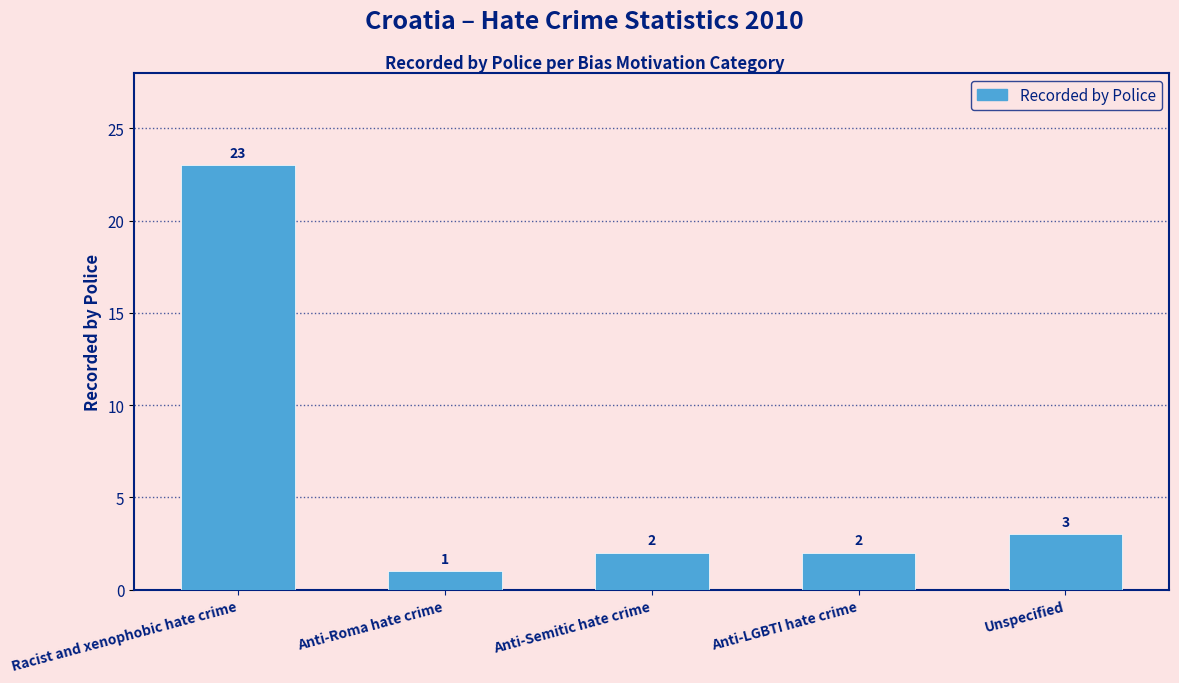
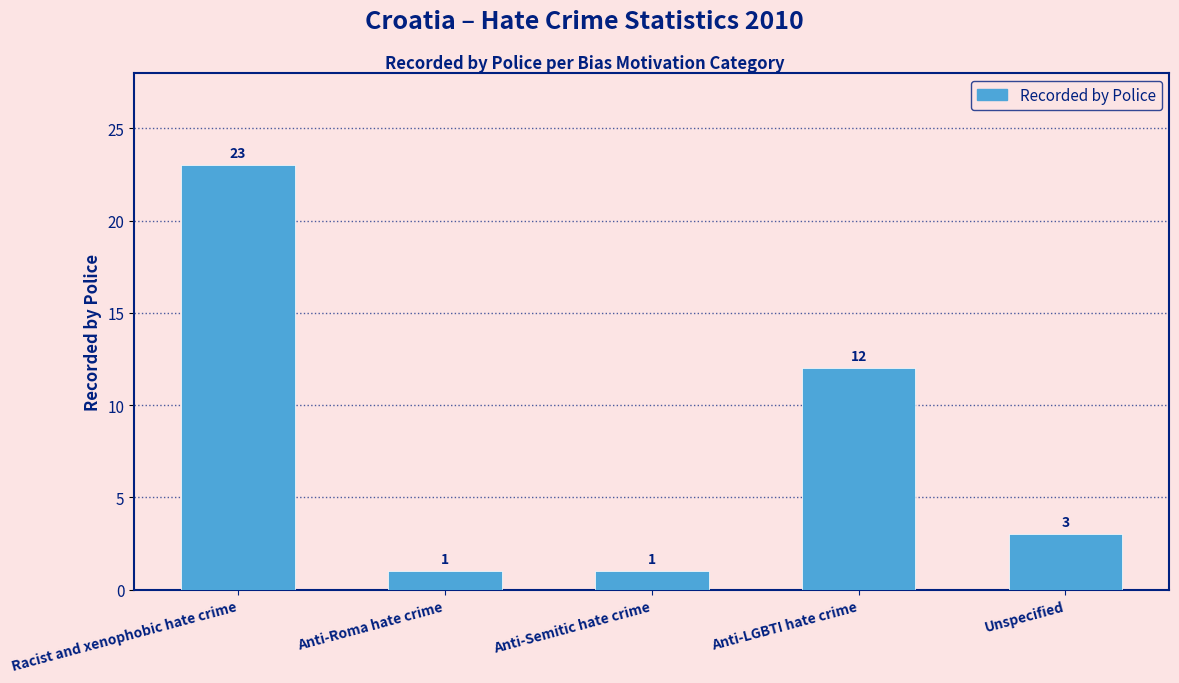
Anti-Semitic hate crime: 2 -> 1
Anti-LGBTI hate crime: 2 -> 12
